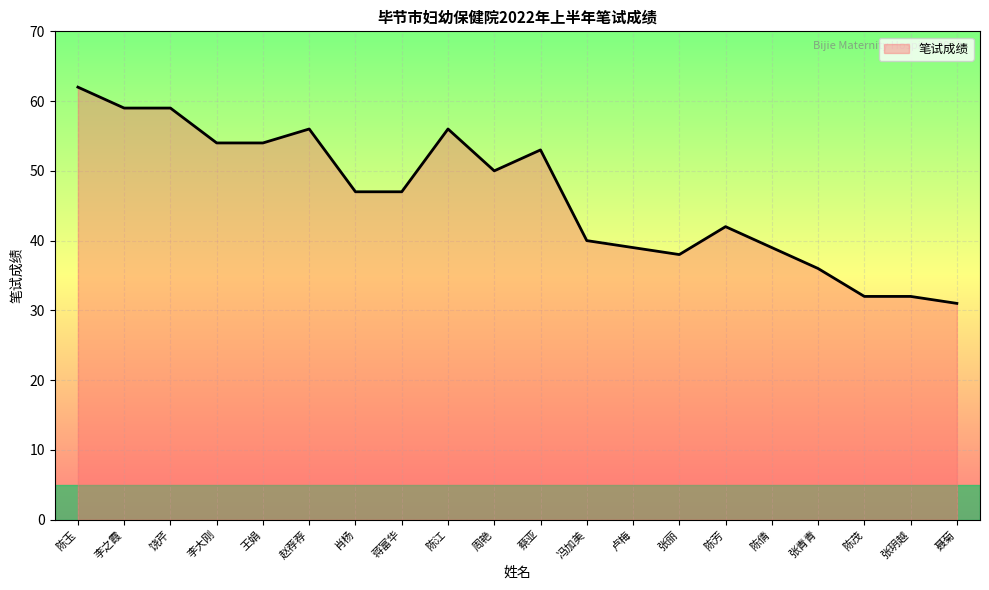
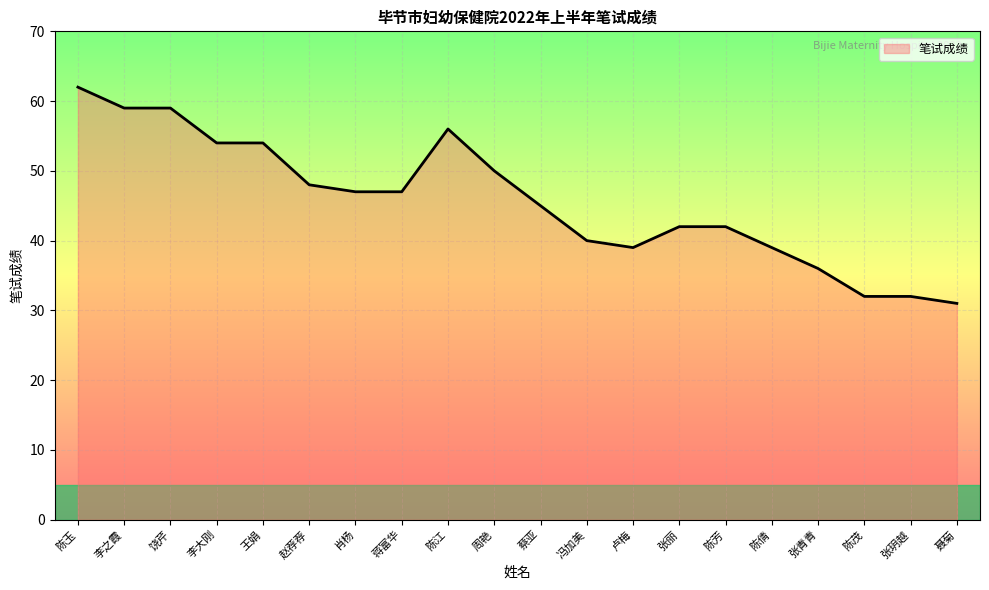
赵荐荐: 56 -> 48
蔡亚: 53 -> 45
张丽: 38 -> 42
